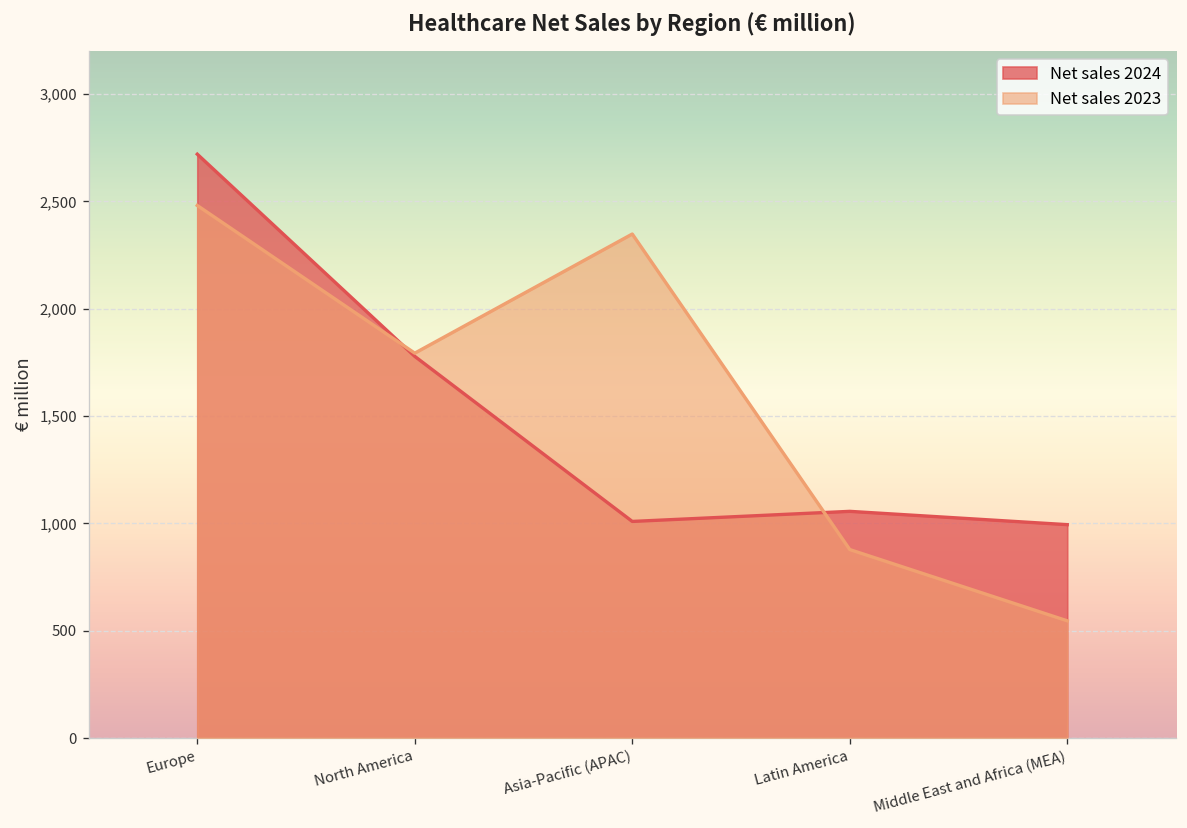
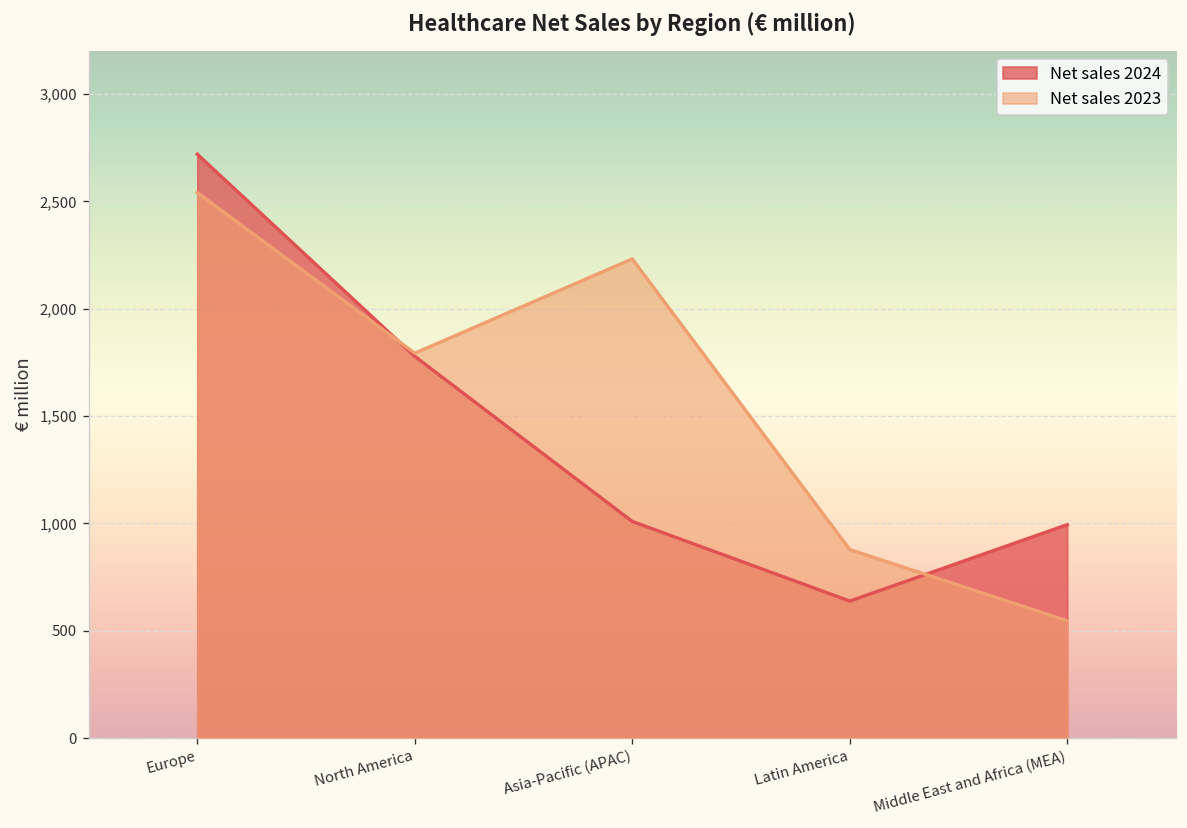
Net sales 2023, Europe: 2,480 -> 2,540
Net sales 2023, Asia-Pacific (APAC): 2,350 -> 2,230
Net sales 2024, Latin America: 1,060 -> 640
